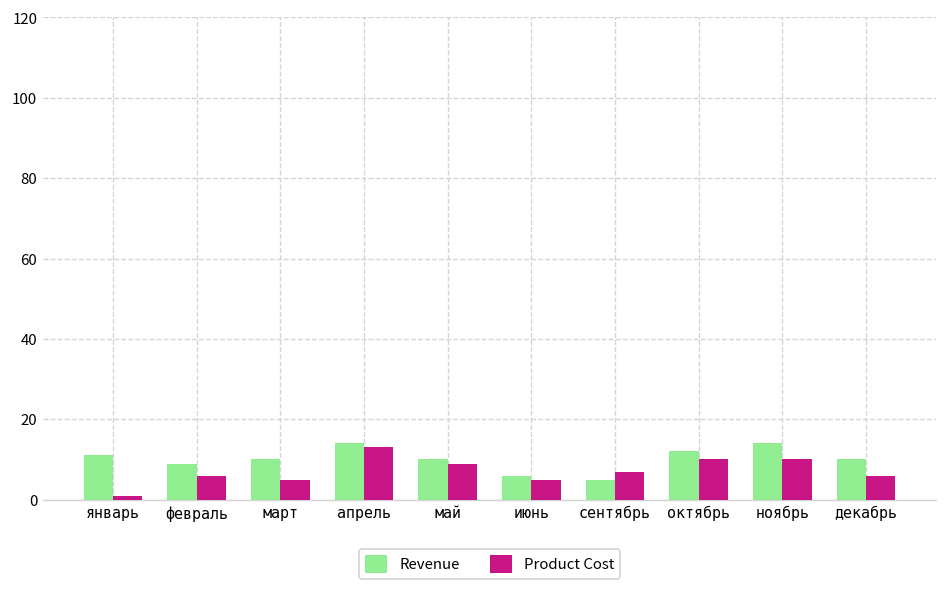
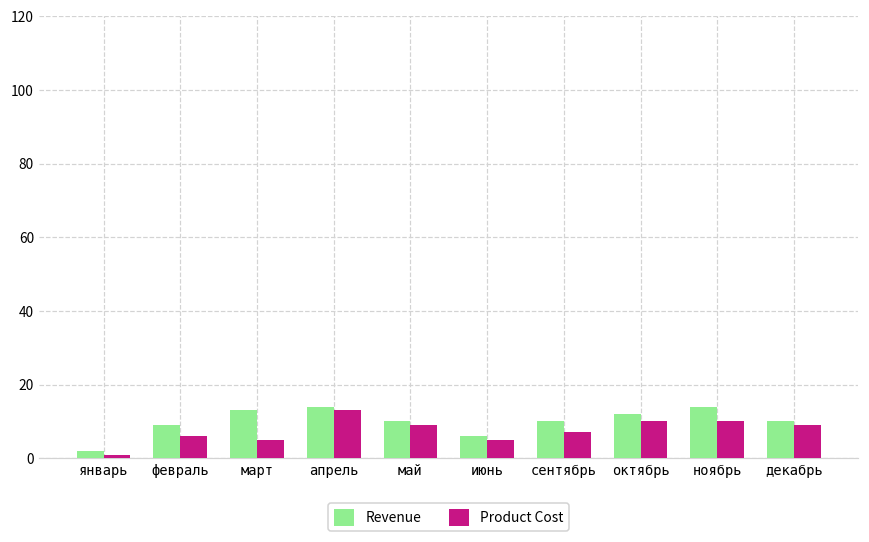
Revenue, январь: 11 -> 2
Revenue, март: 10 -> 13
Revenue, сентябрь: 5 -> 10
Product Cost, декабрь: 6 -> 9
